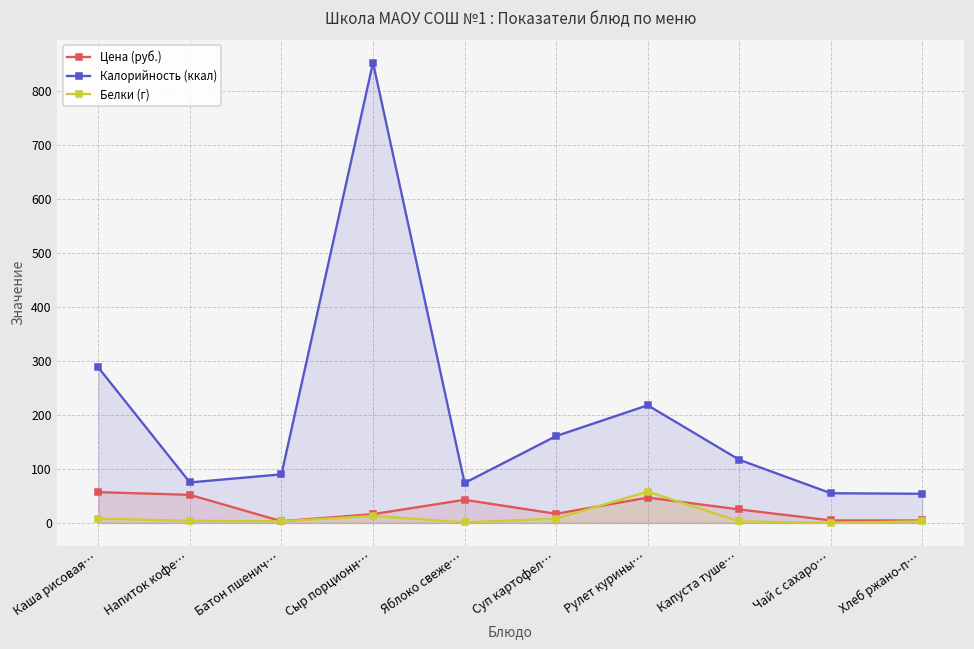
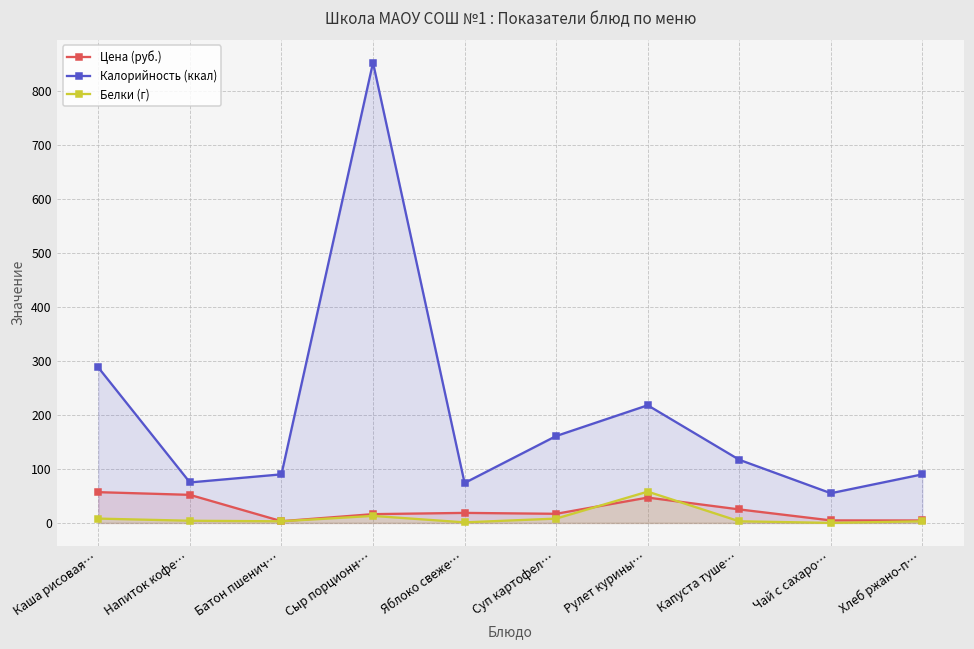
Цена (руб.), Яблоко свеже…: 40 -> 20
Калорийность (ккал), Хлеб ржано-п…: 50 -> 90
